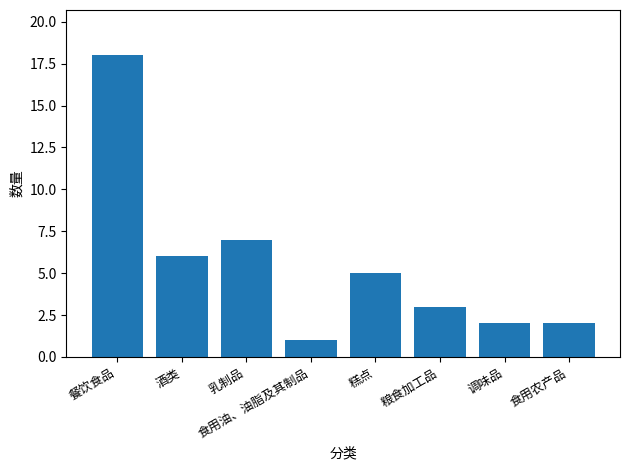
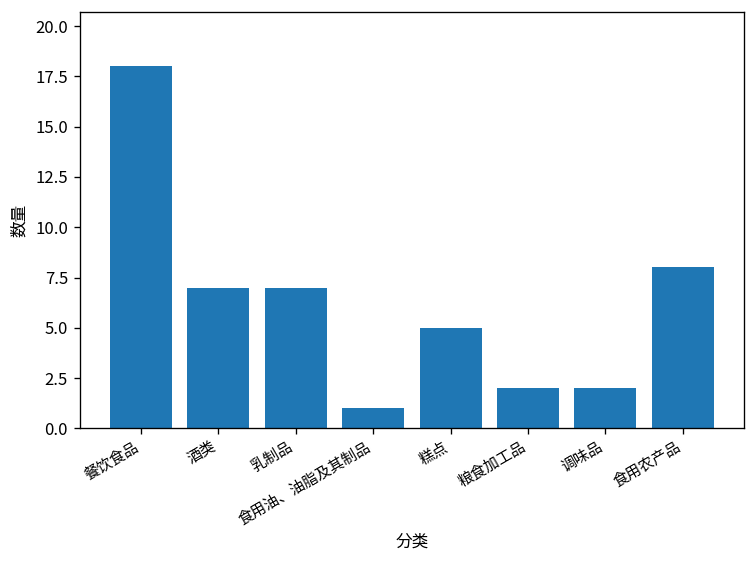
酒类: 6 -> 7
粮食加工品: 3 -> 2
食用农产品: 2 -> 8
